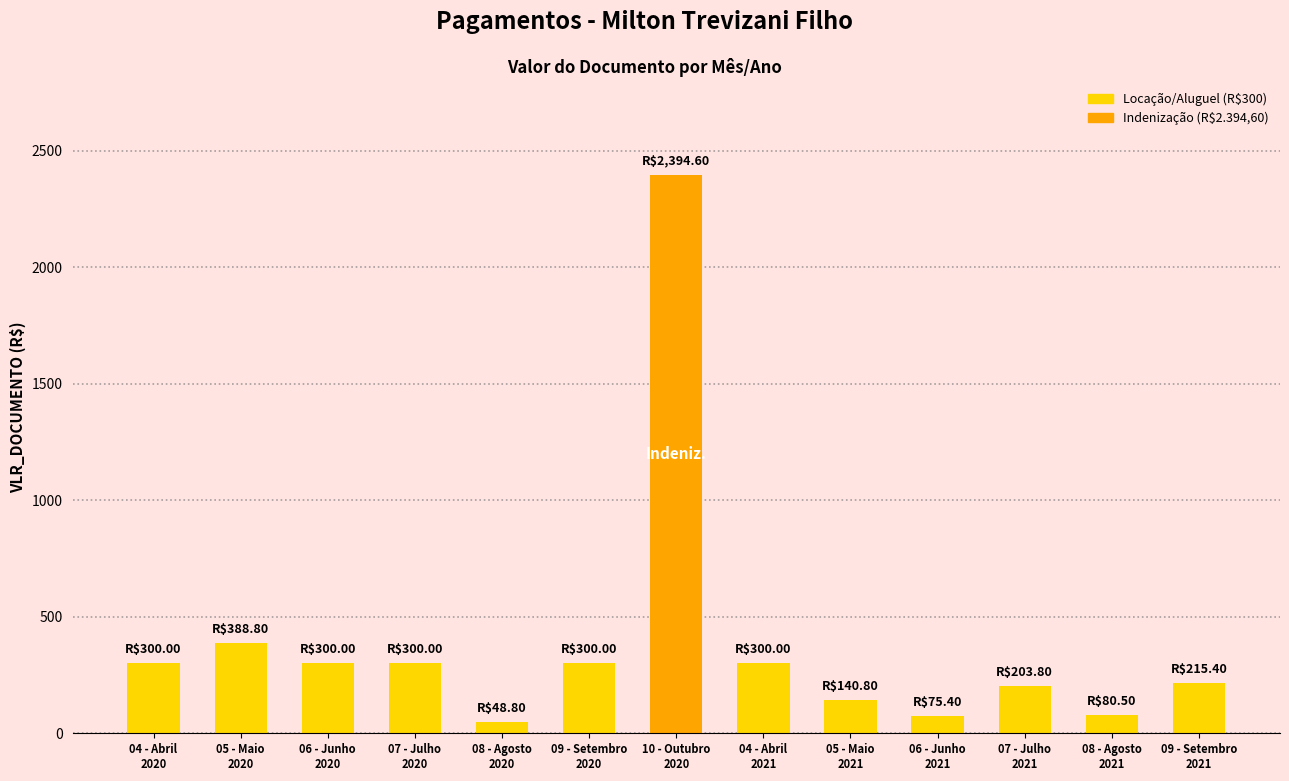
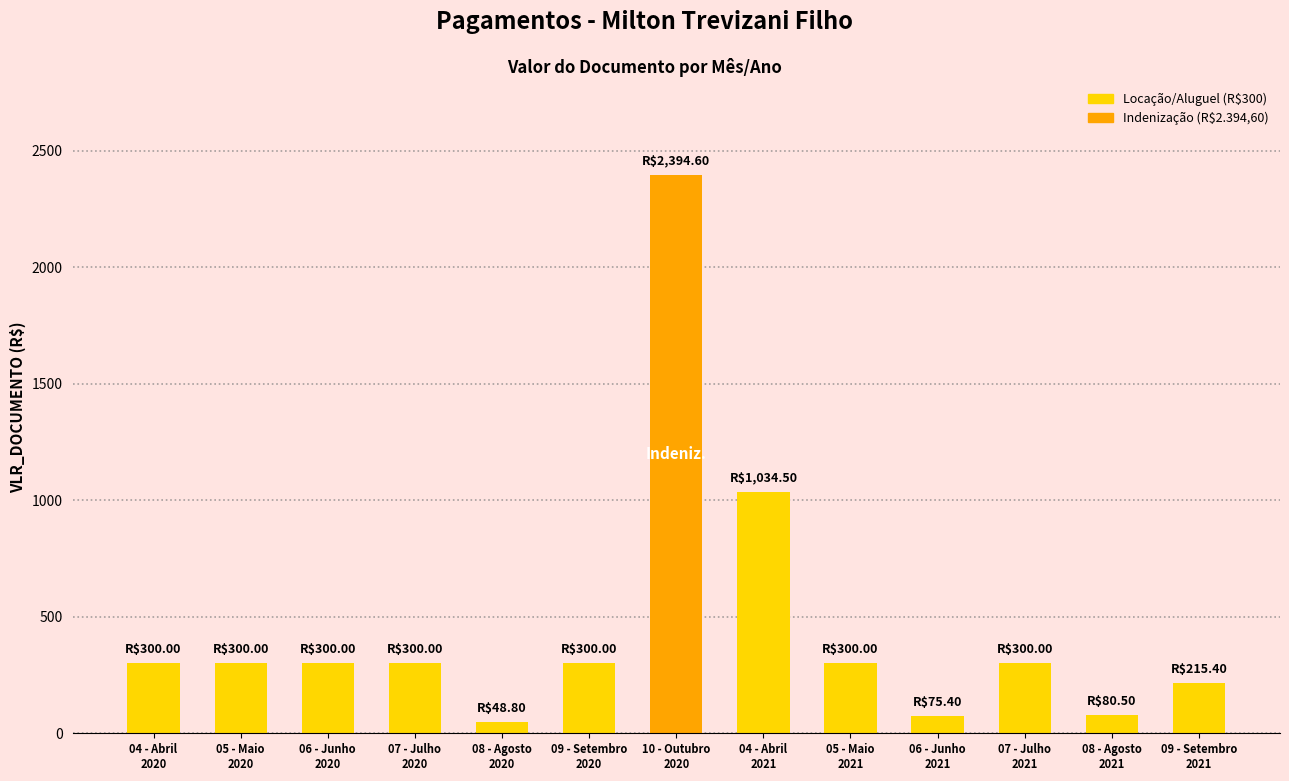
05 - Maio 2020: $388.80 -> $300.00
04 - Abril 2021: $300.00 -> $1,034.50
05 - Maio 2021: $140.80 -> $300.00
07 - Julho 2021: $203.80 -> $300.00
